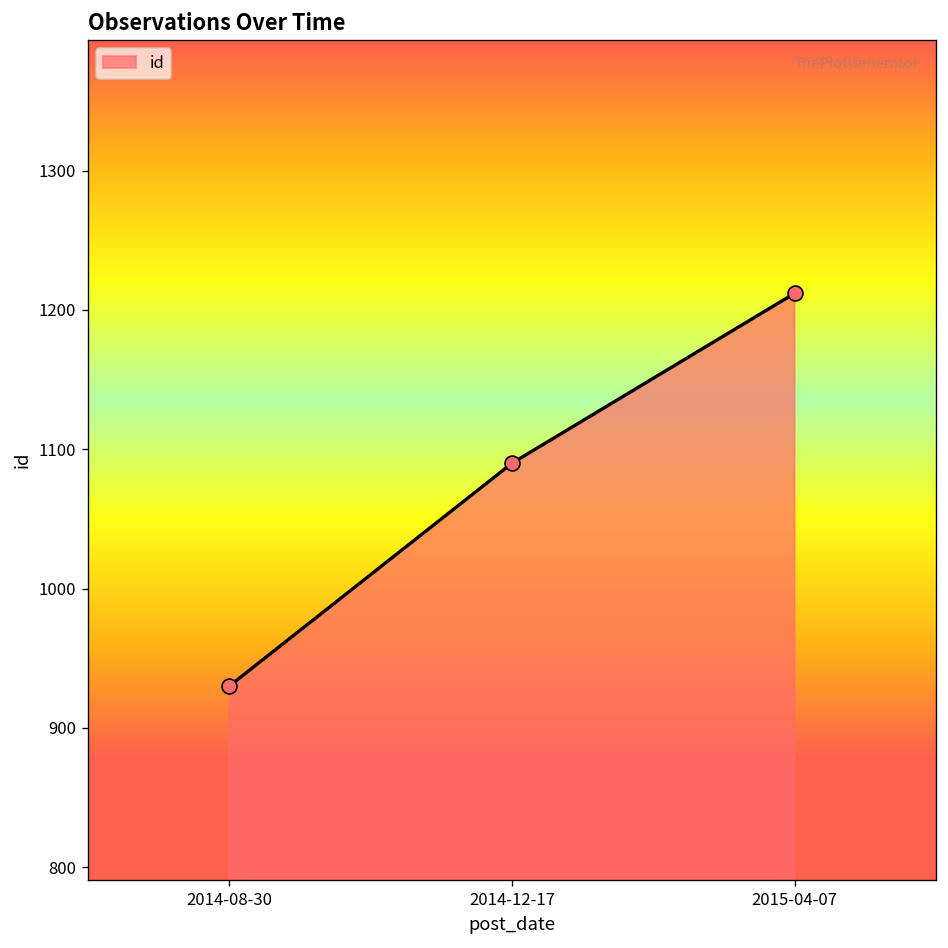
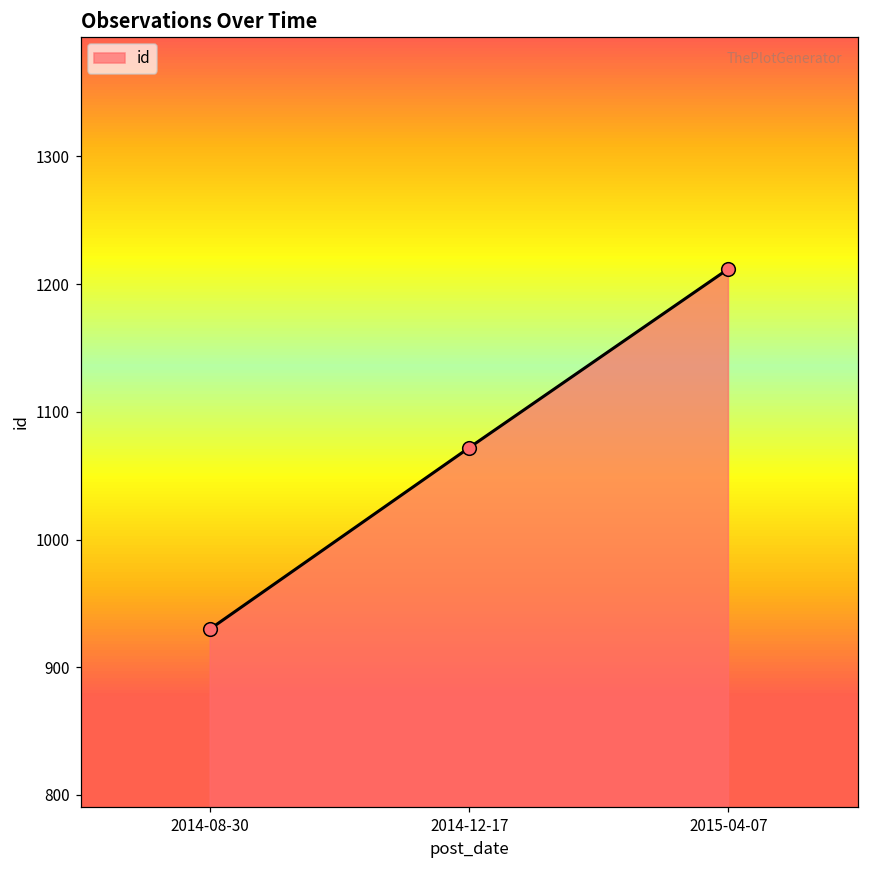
2014-12-17: 1090 -> 1072
